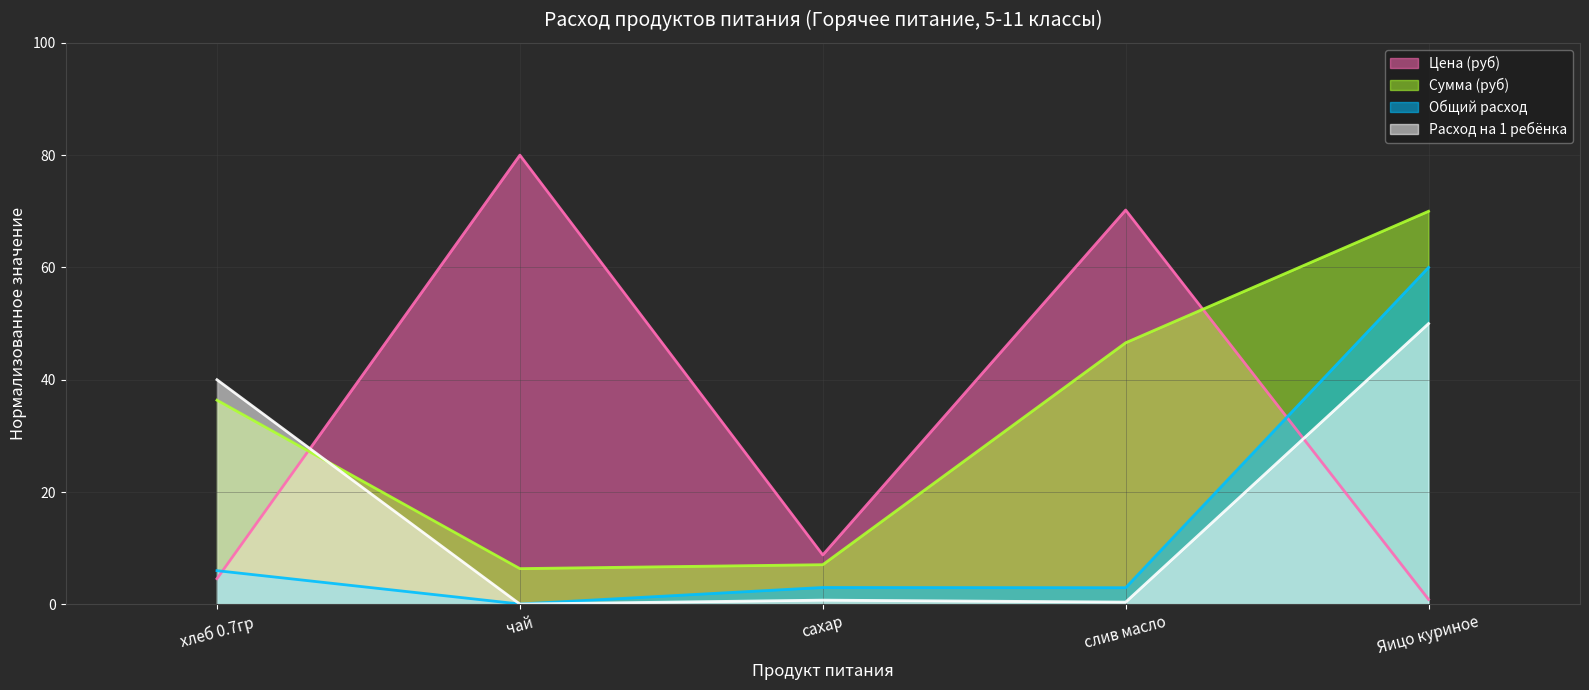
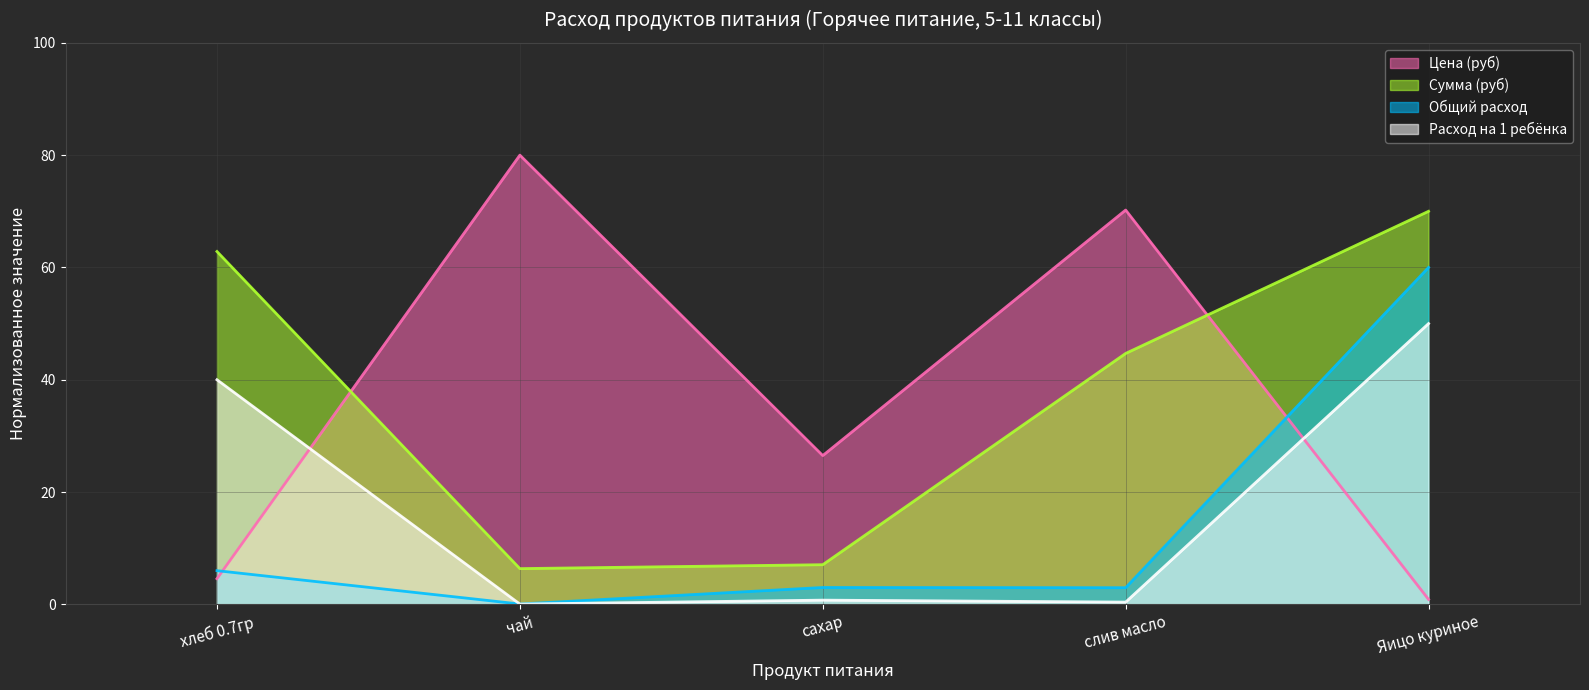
Сумма (руб), хлеб 0.7гр: 36 -> 63
Цена (руб), сахар: 9 -> 26
Сумма (руб), слив масло: 47 -> 45
